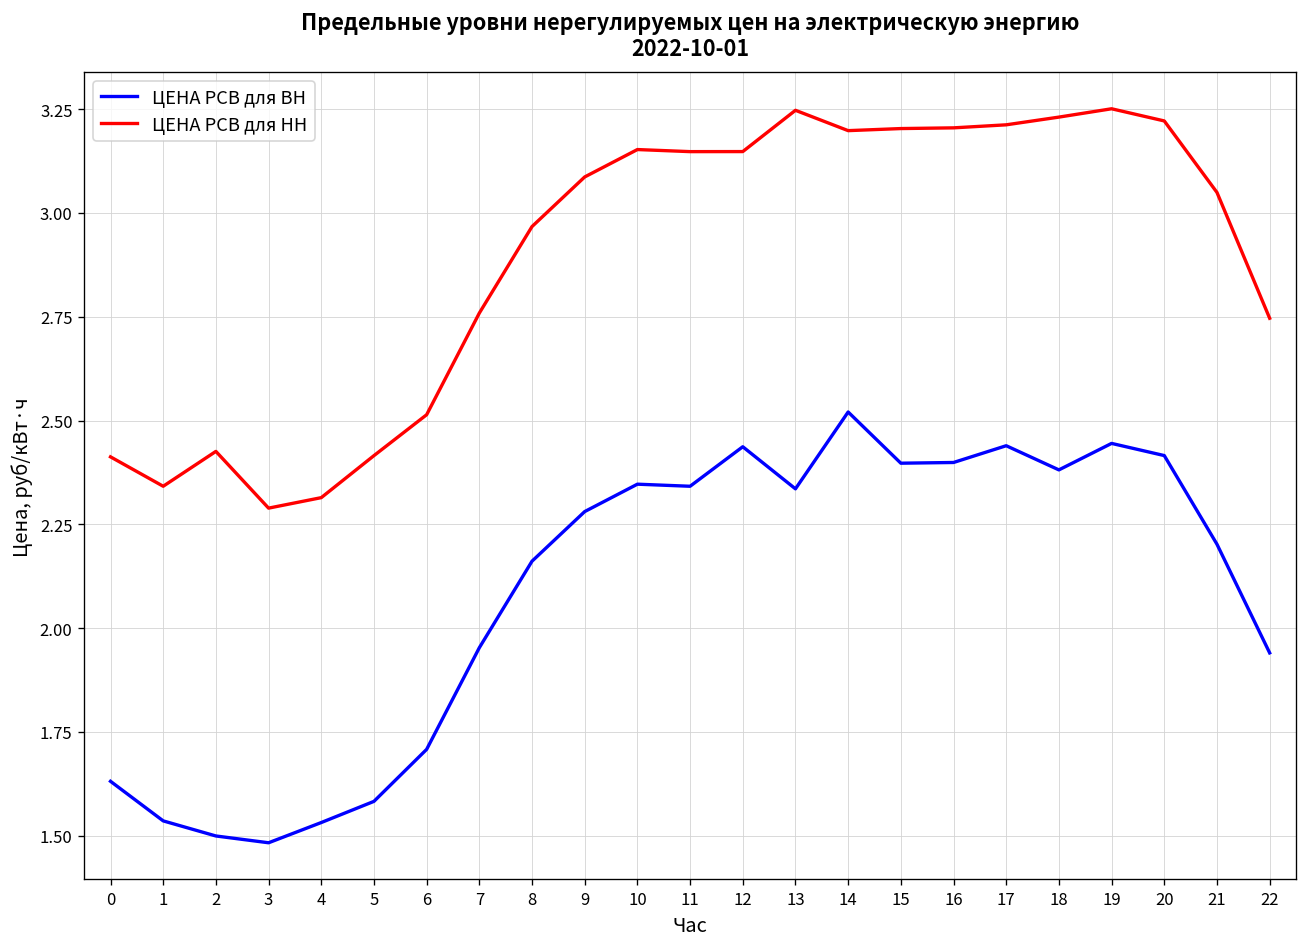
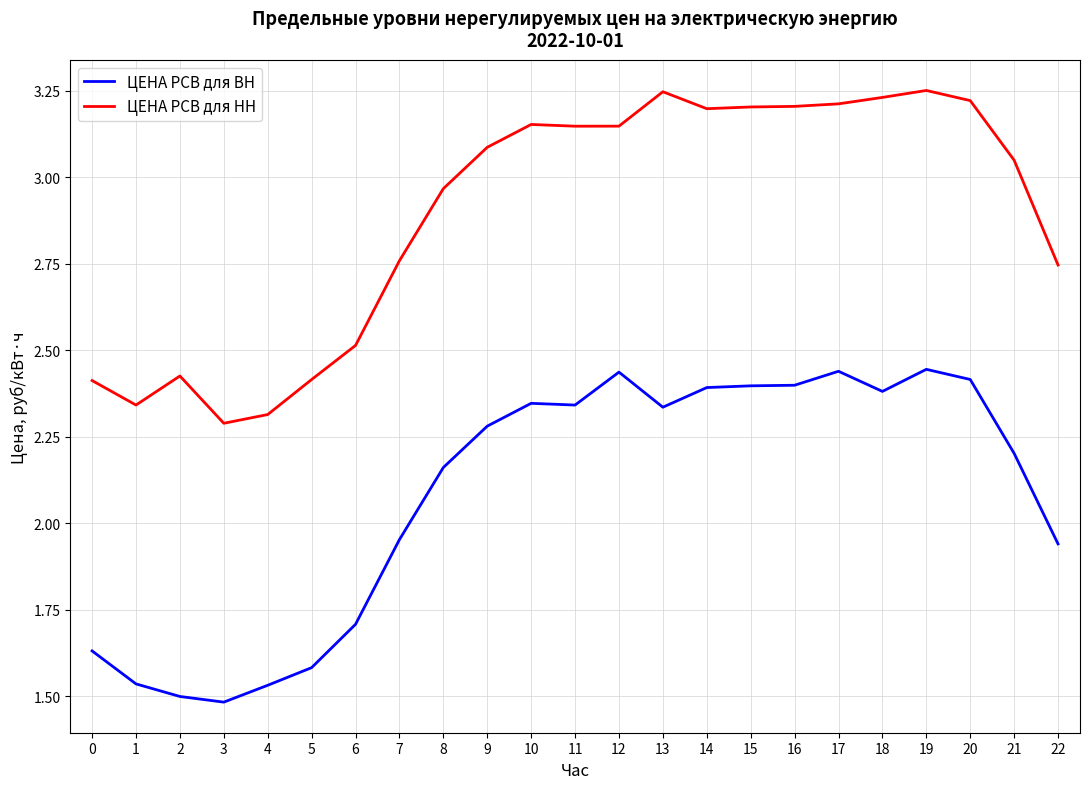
ЦЕНА РСВ для ВН, 14: 2.52 -> 2.39
